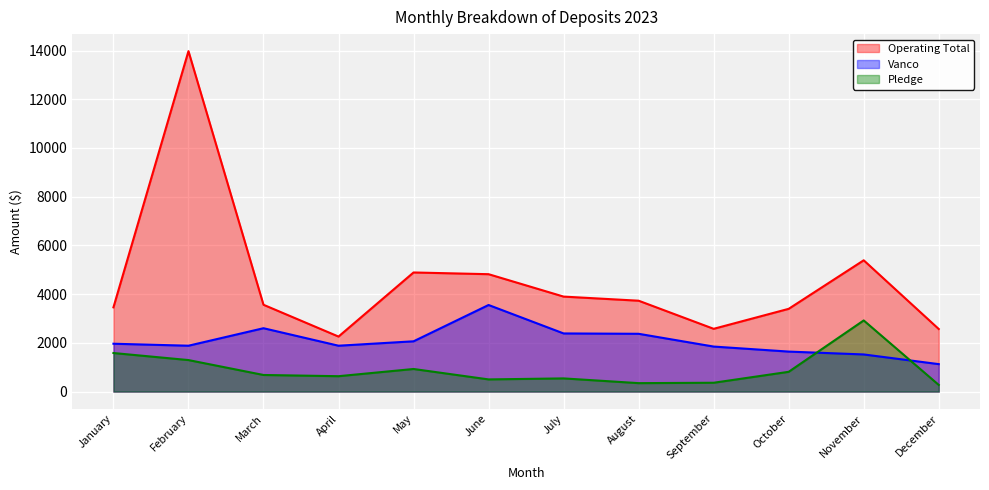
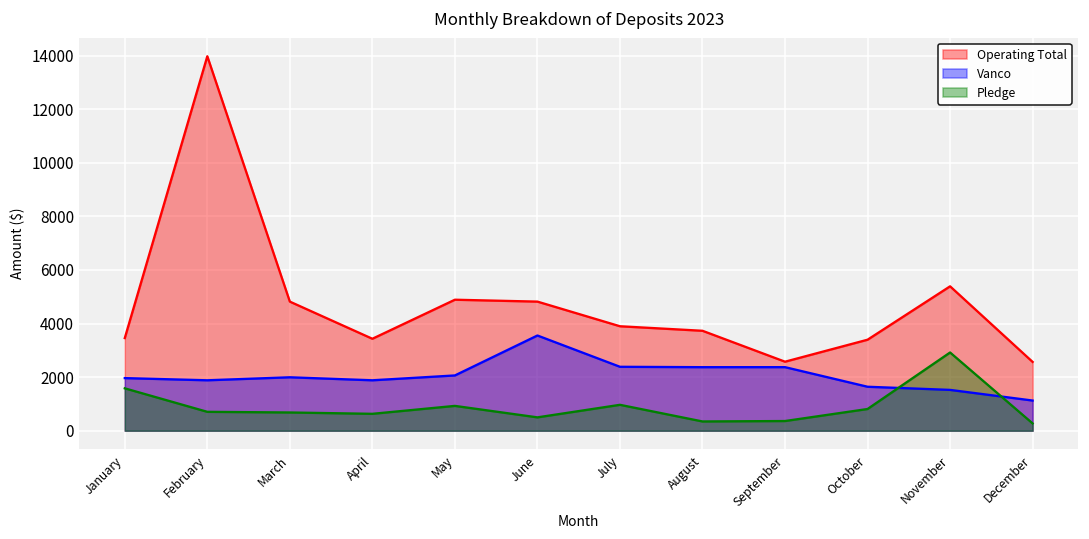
Pledge, February: 1300 -> 700
Operating Total, March: 3600 -> 4800
Vanco, March: 2600 -> 2000
Operating Total, April: 2300 -> 3400
Pledge, July: 500 -> 1000
Vanco, September: 1800 -> 2400
